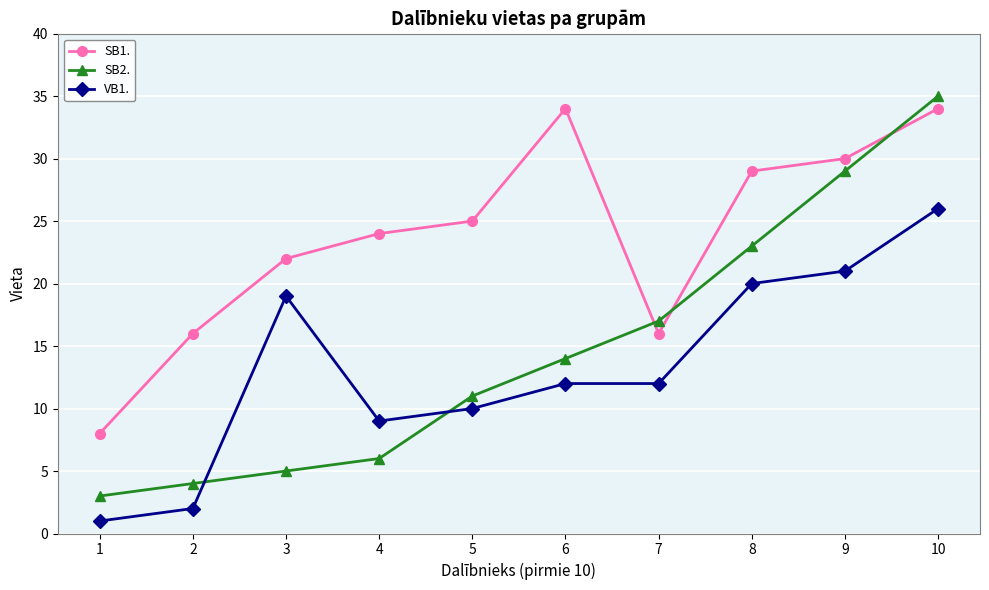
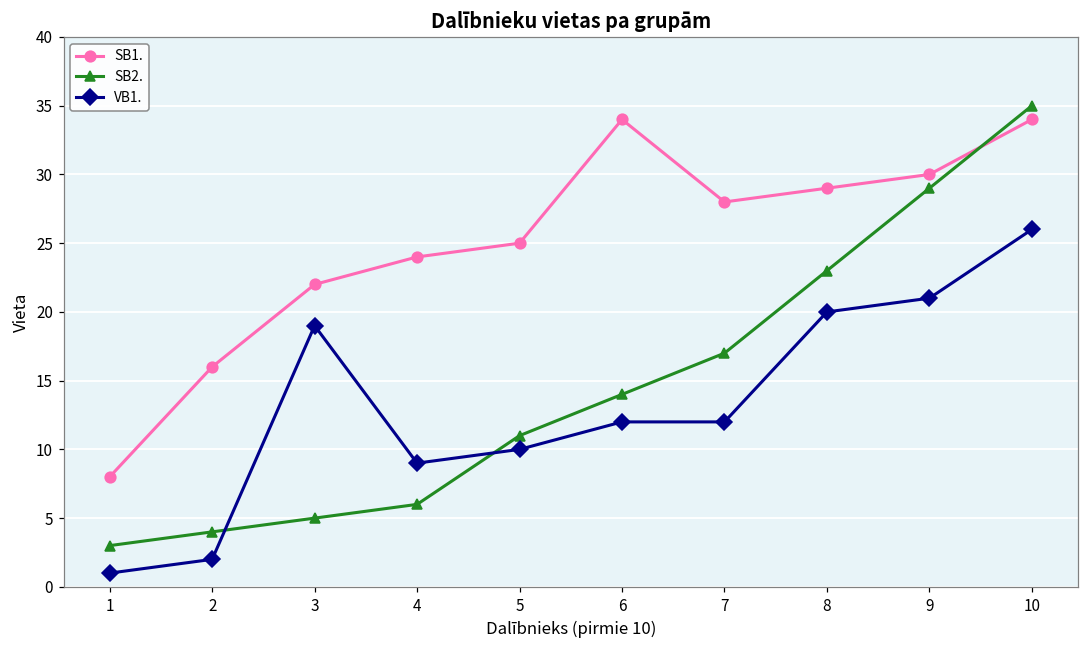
SB1., 7: 16 -> 28
